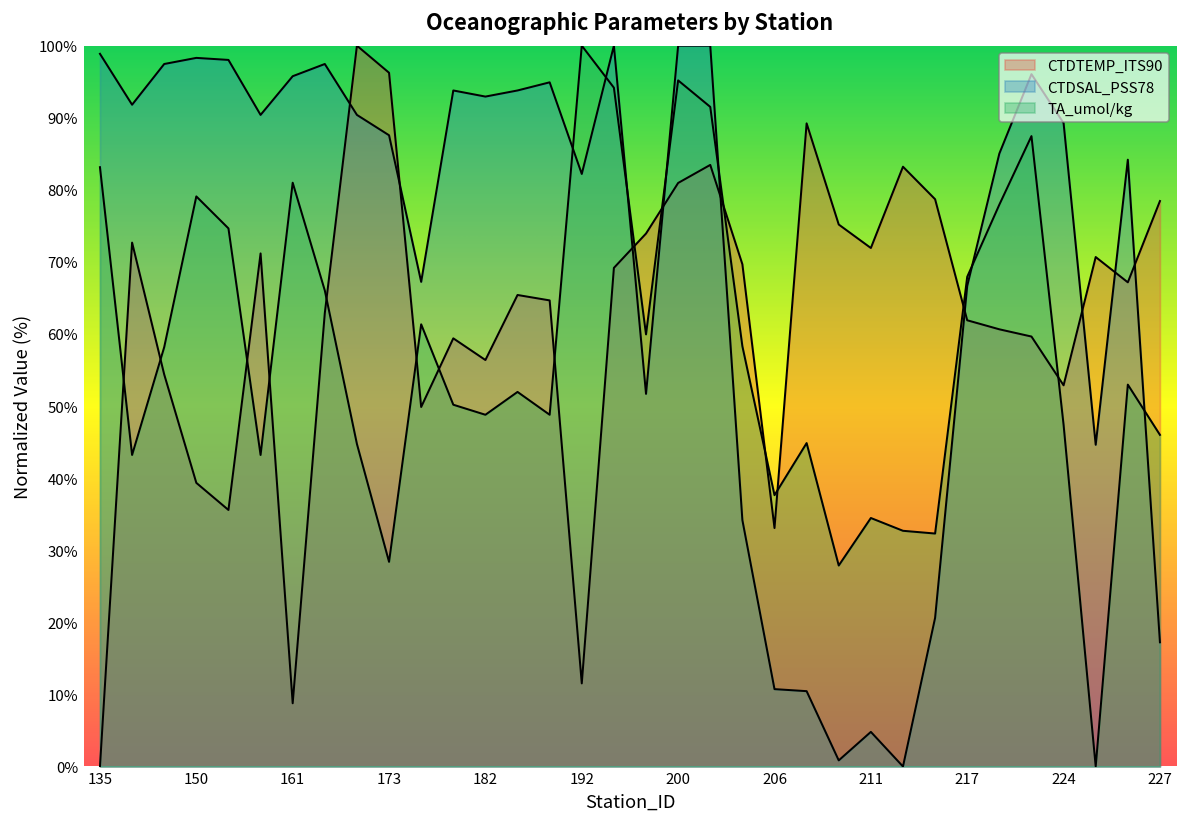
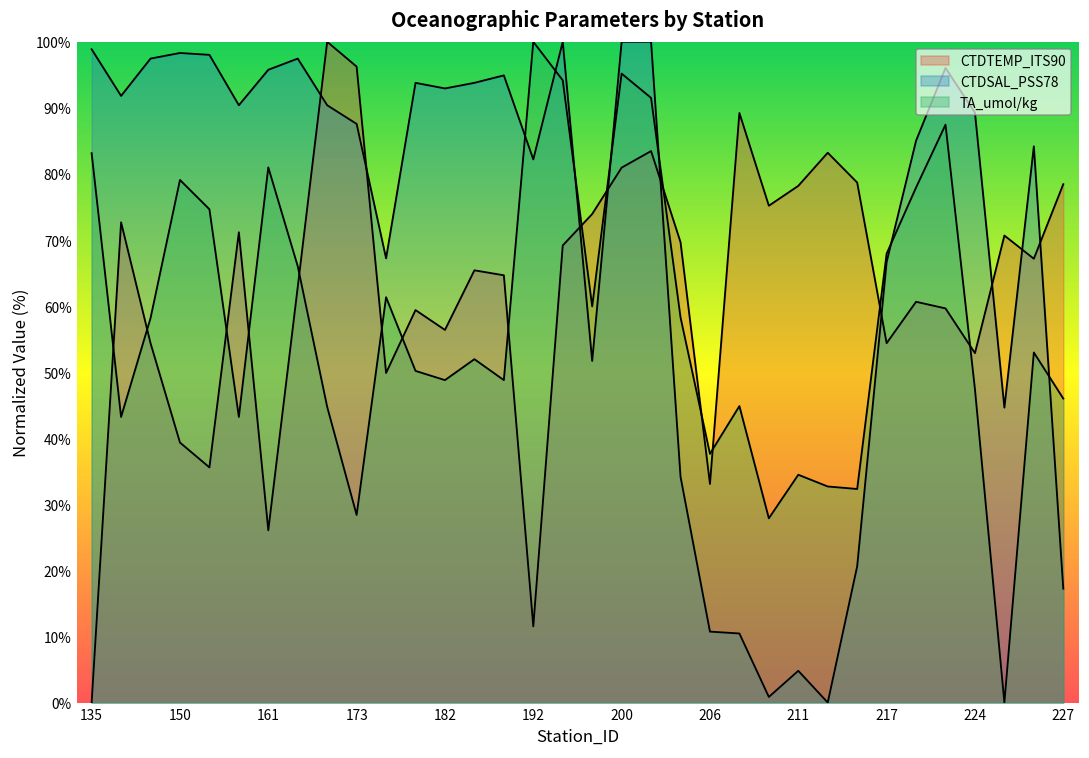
CTDTEMP_ITS90, 161: 9% -> 26%
CTDTEMP_ITS90, 211: 72% -> 78%
CTDTEMP_ITS90, 217: 62% -> 54%
